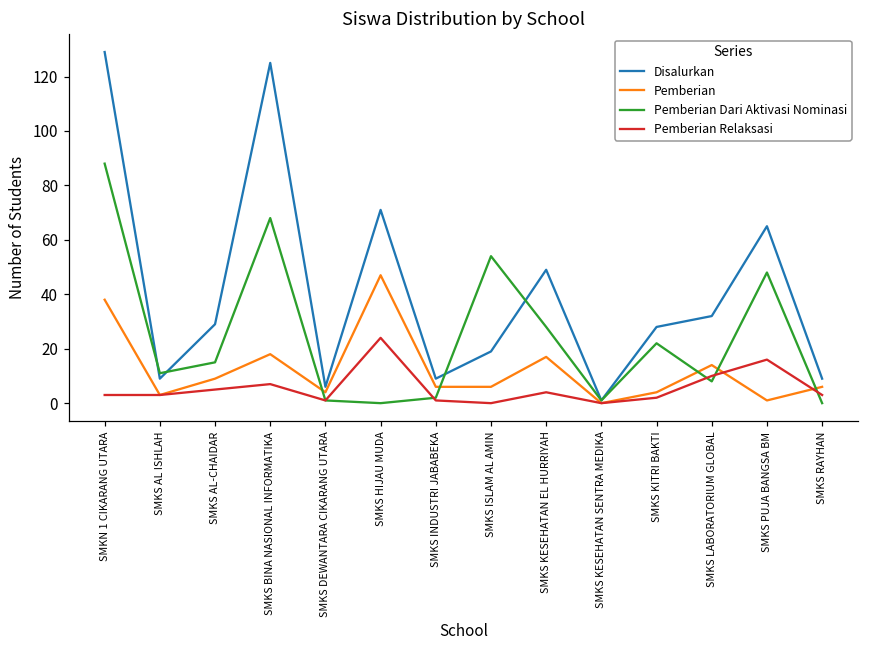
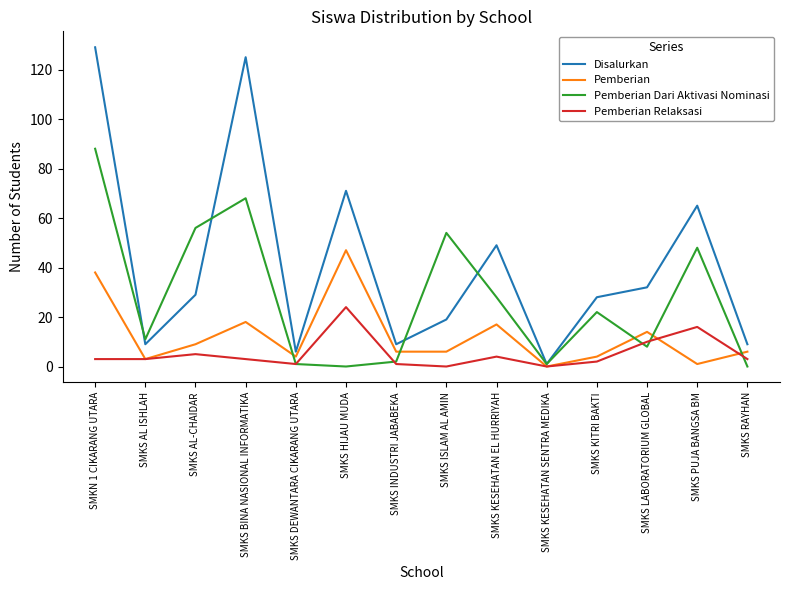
Pemberian Dari Aktivasi Nominasi, SMKS AL-CHAIDAR: 15 -> 56
Pemberian Relaksasi, SMKS BINA NASIONAL INFORMATIKA: 7 -> 3
